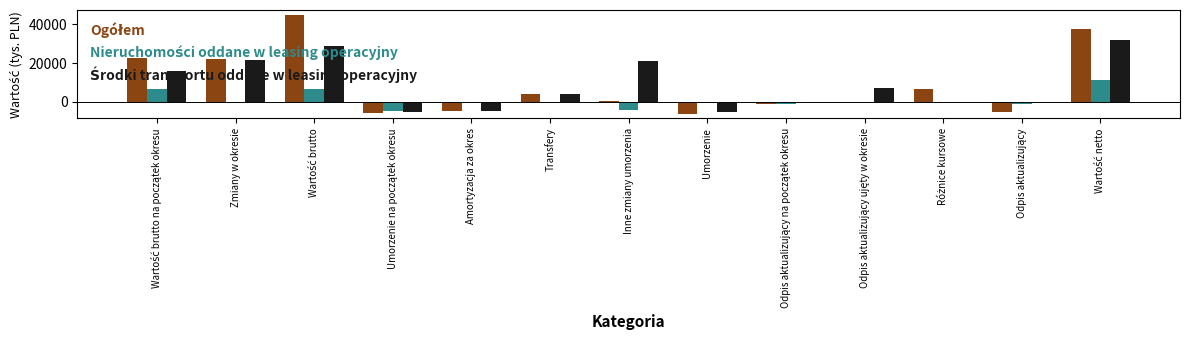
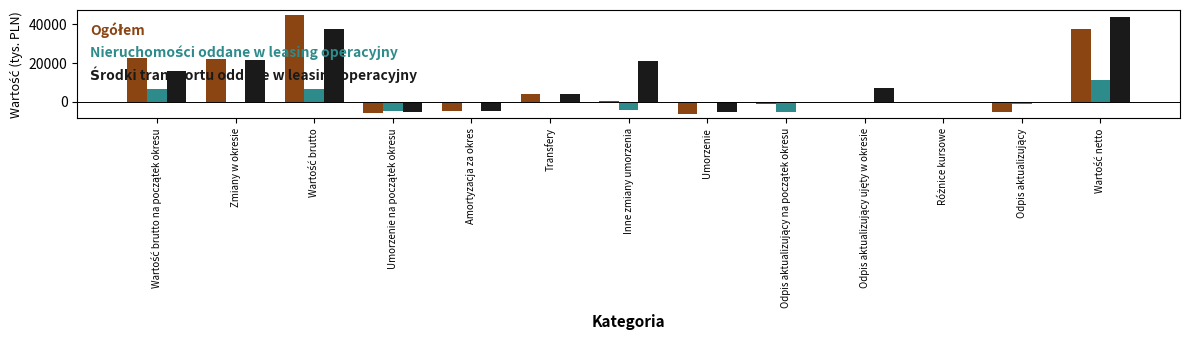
Środki transportu oddane w leasing operacyjny, Wartość brutto: 29000 -> 37000
Nieruchomości oddane w leasing operacyjny, Odpis aktualizujący na początek okresu: -1000 -> -5000
Ogółem, Różnice kursowe: 7000 -> 0
Środki transportu oddane w leasing operacyjny, Wartość netto: 32000 -> 44000
